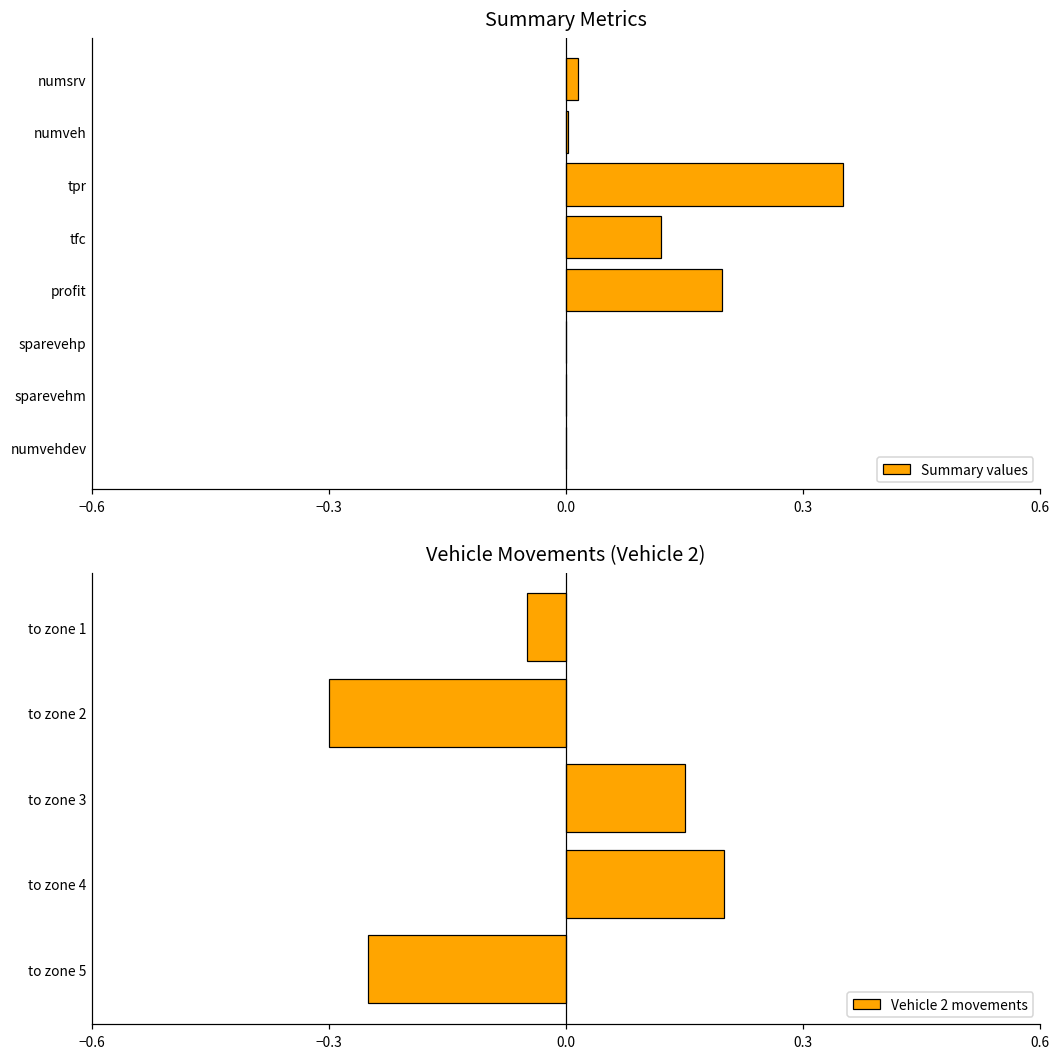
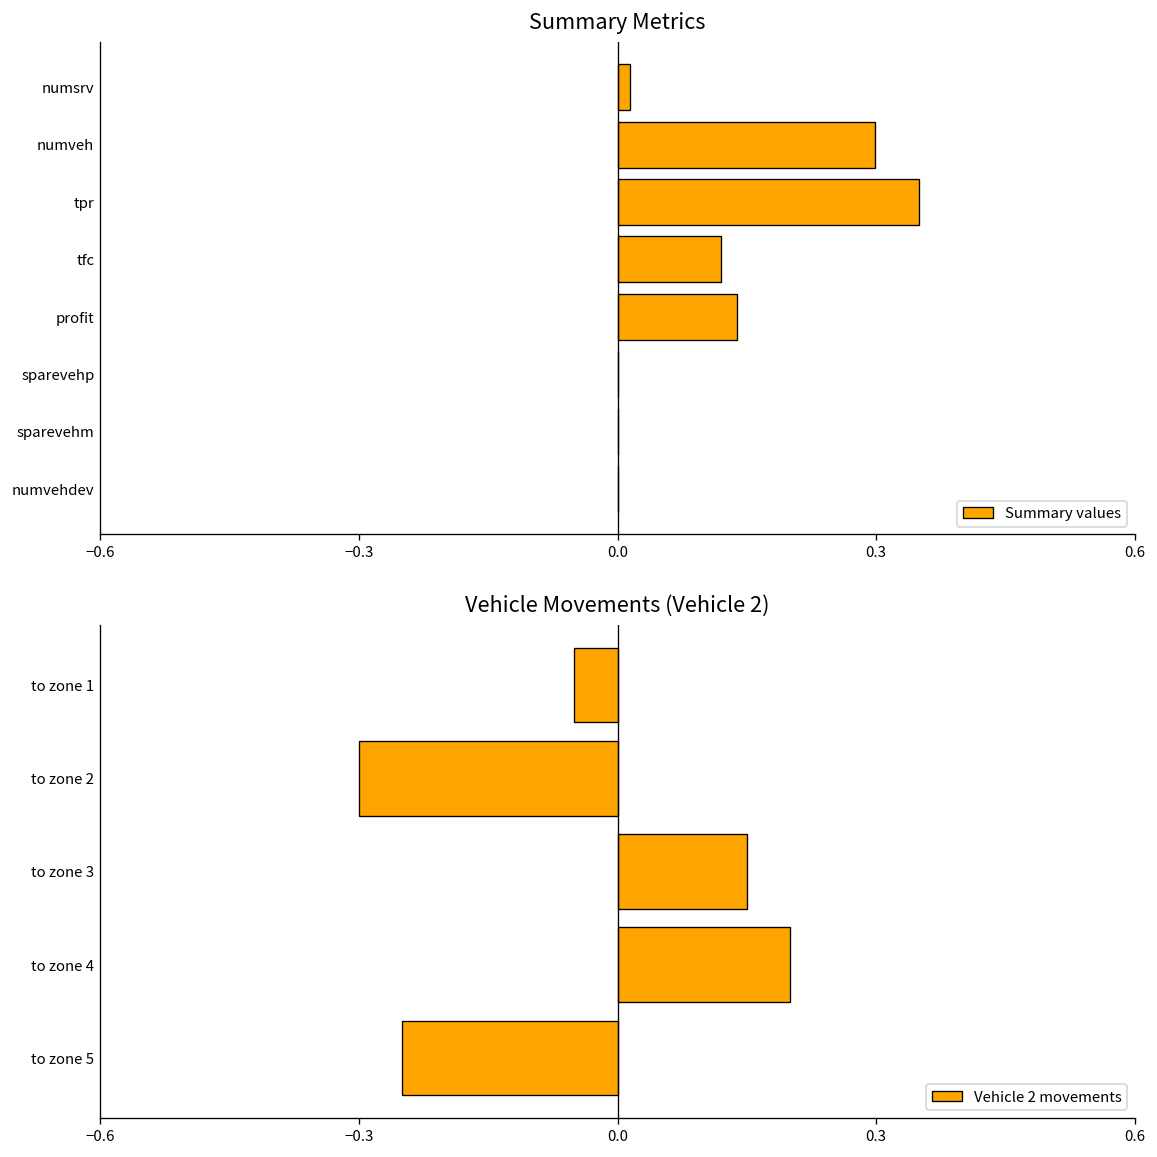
Summary Metrics, numveh: 0.00 -> 0.30
Summary Metrics, profit: 0.20 -> 0.14
